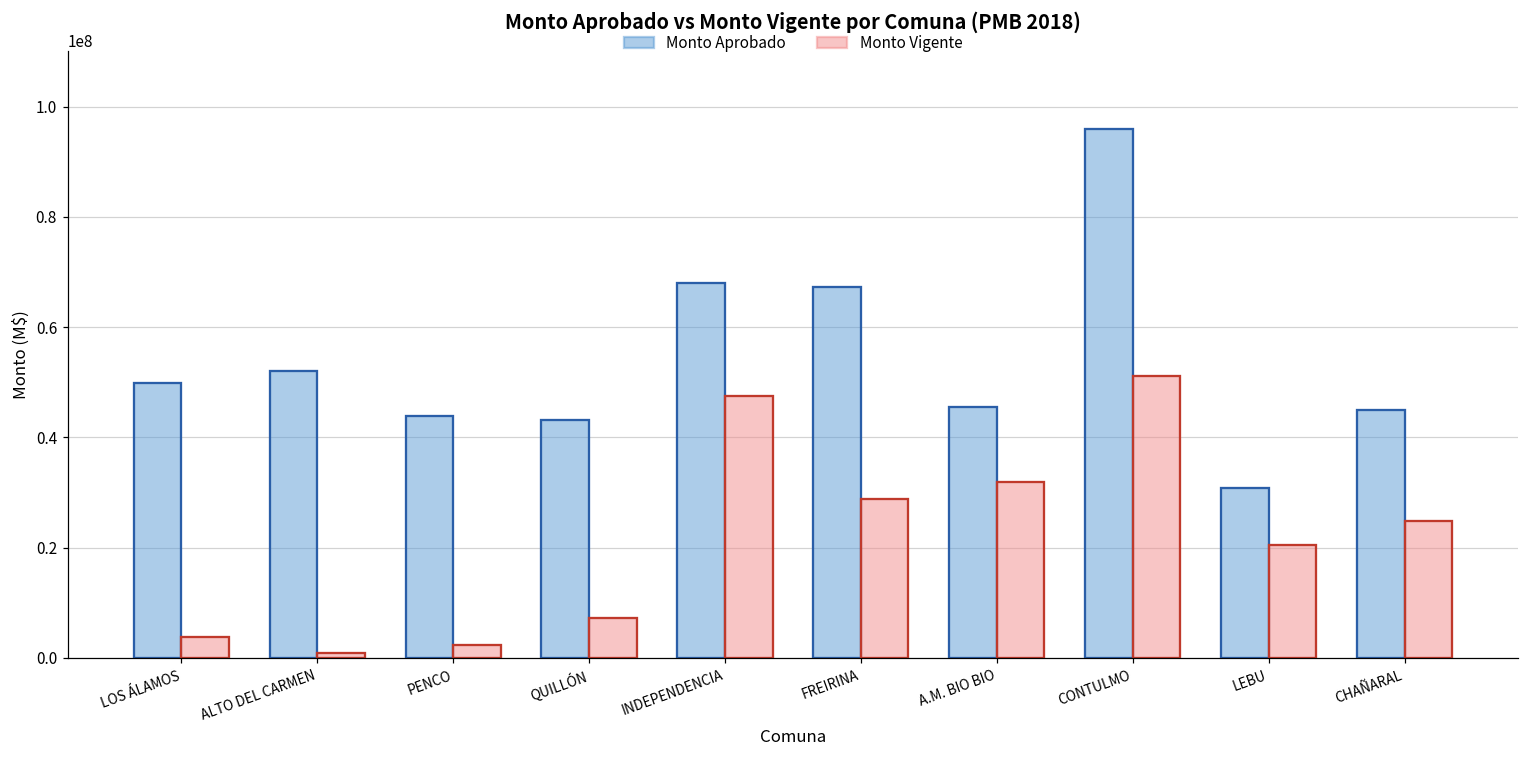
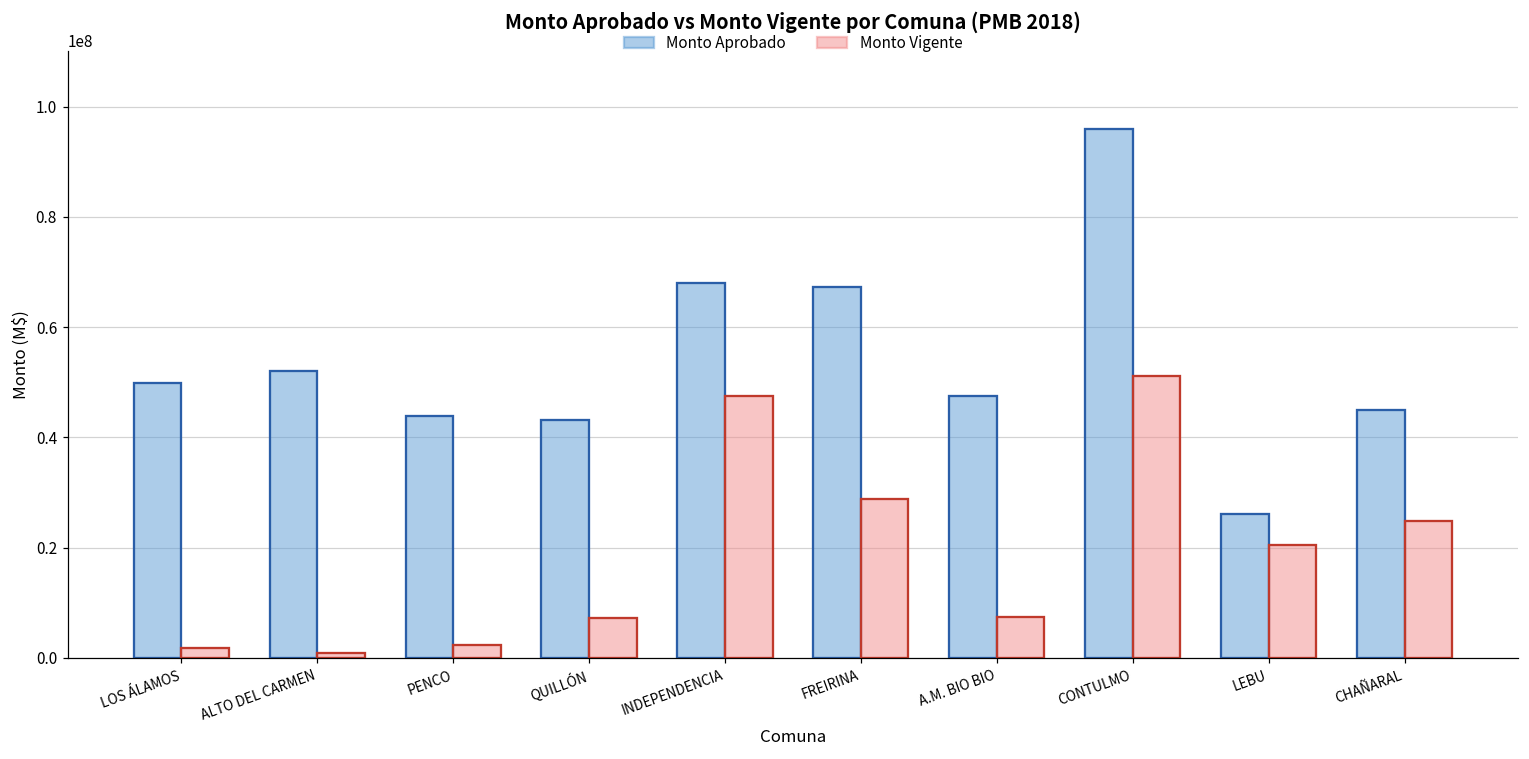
Monto Vigente, LOS ÁLAMOS: 4000000 -> 2000000
Monto Aprobado, A.M. BIO BIO: 46000000 -> 48000000
Monto Vigente, A.M. BIO BIO: 32000000 -> 7000000
Monto Aprobado, LEBU: 31000000 -> 26000000
